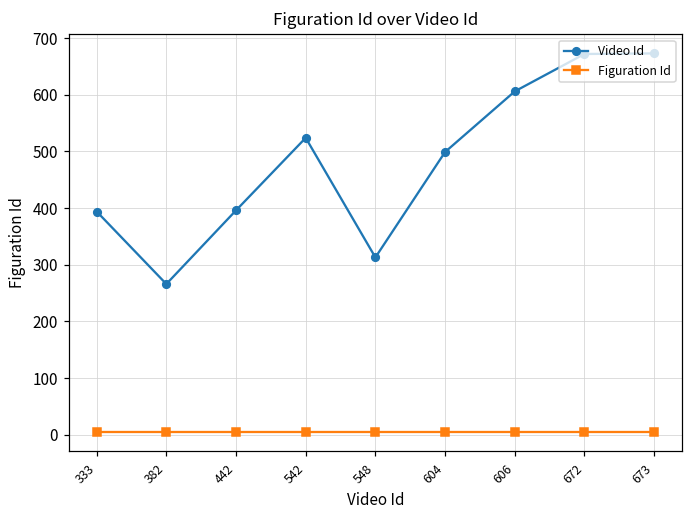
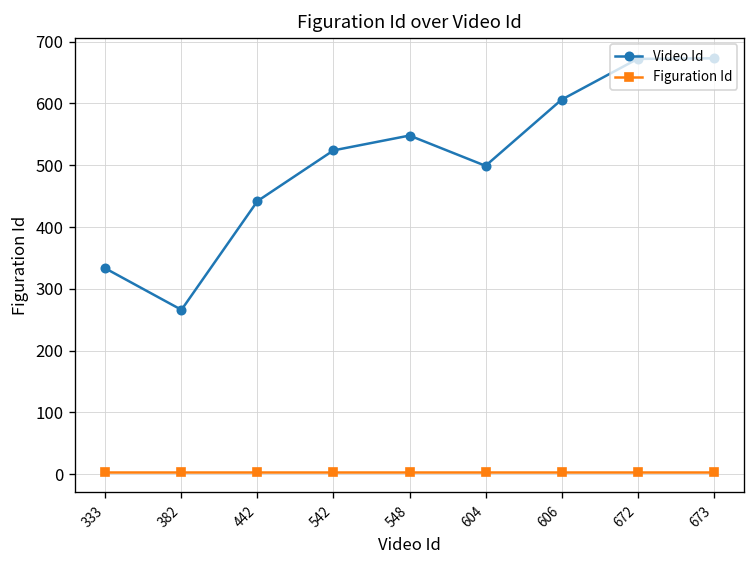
Video Id, 333: 390 -> 330
Video Id, 442: 400 -> 440
Video Id, 548: 310 -> 550
